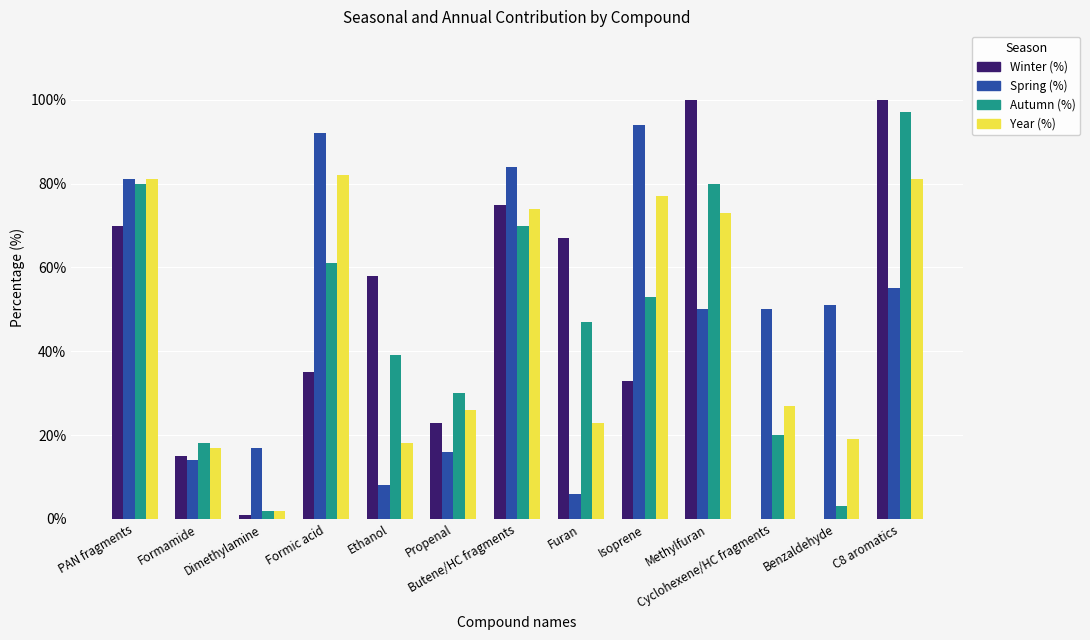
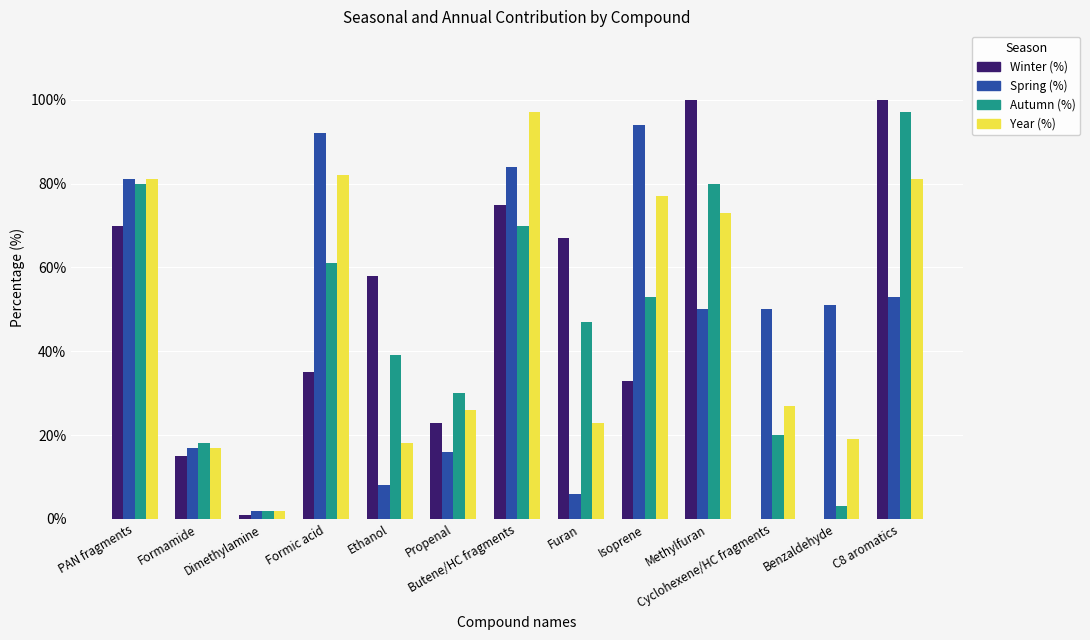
Spring (%), Formamide: 14% -> 17%
Spring (%), Dimethylamine: 17% -> 2%
Year (%), Butene/HC fragments: 74% -> 97%
Spring (%), C8 aromatics: 55% -> 53%
